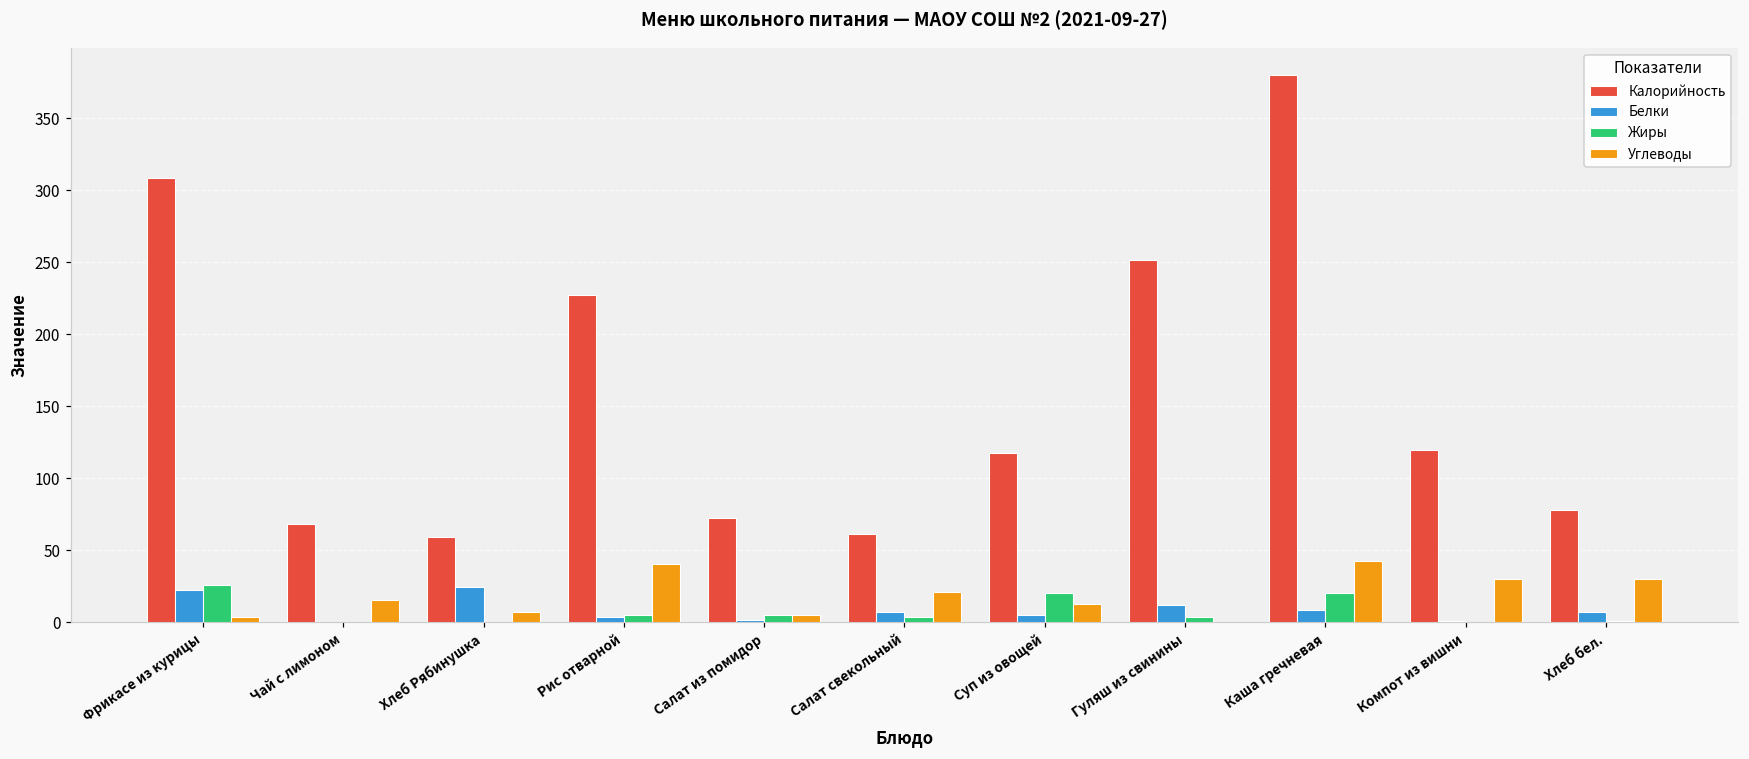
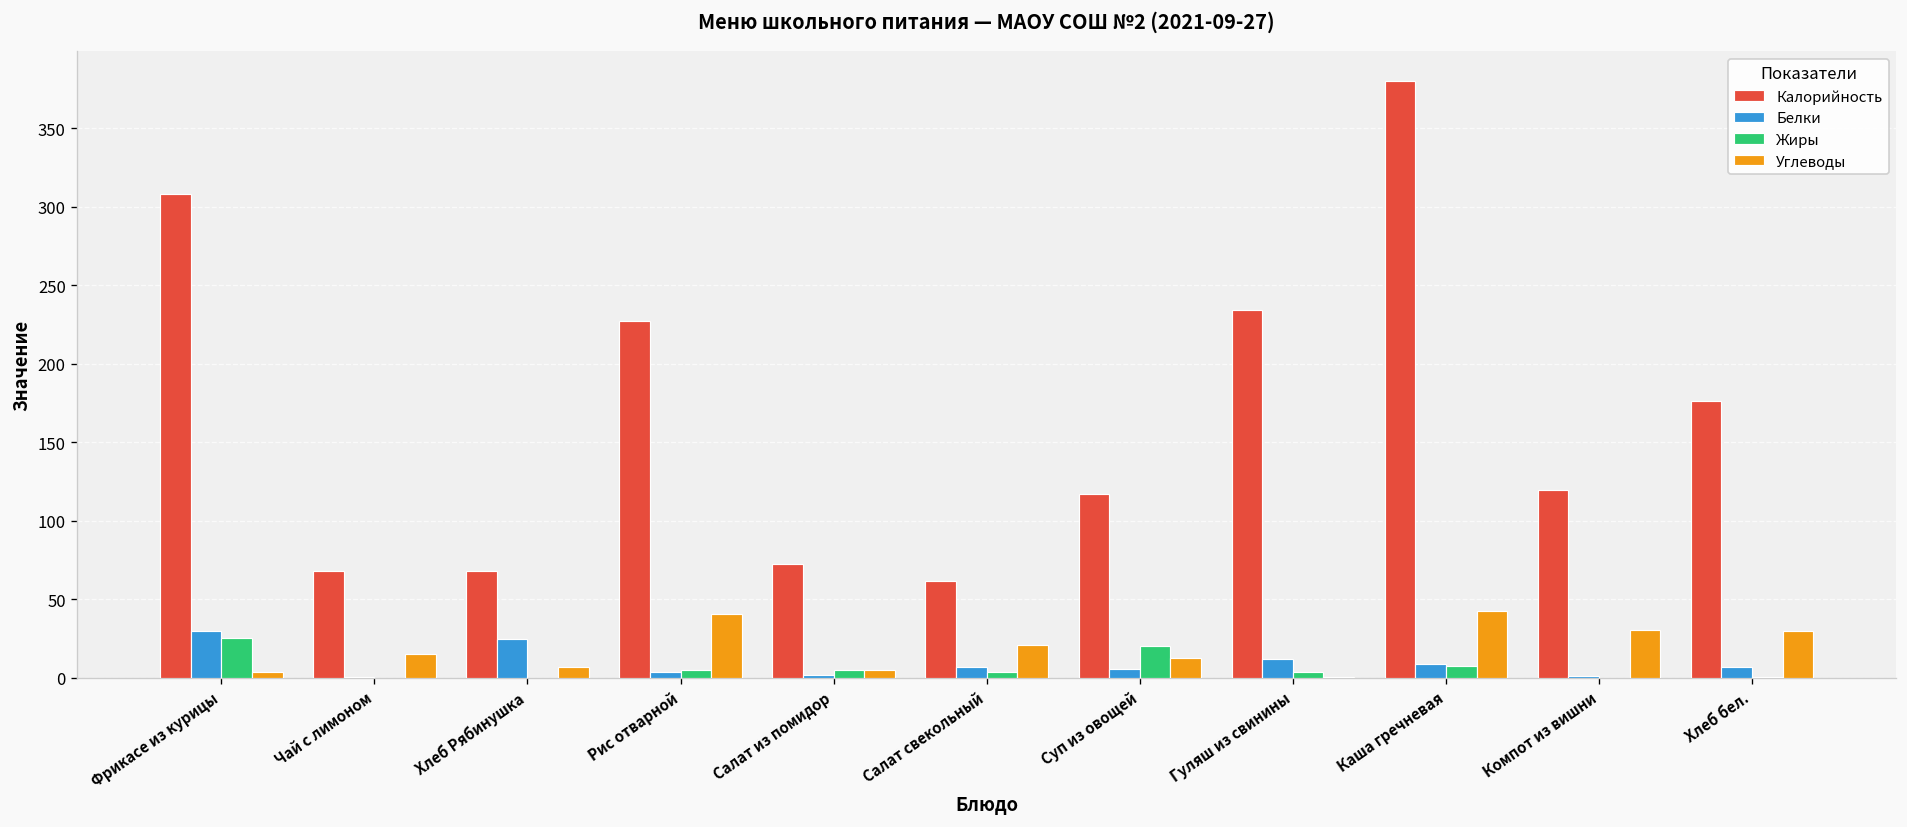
Белки, Фрикасе из курицы: 22 -> 30
Калорийность, Хлеб Рябинушка: 59 -> 68
Калорийность, Гуляш из свинины: 252 -> 234
Жиры, Каша гречневая: 20 -> 8
Калорийность, Хлеб бел.: 78 -> 176
